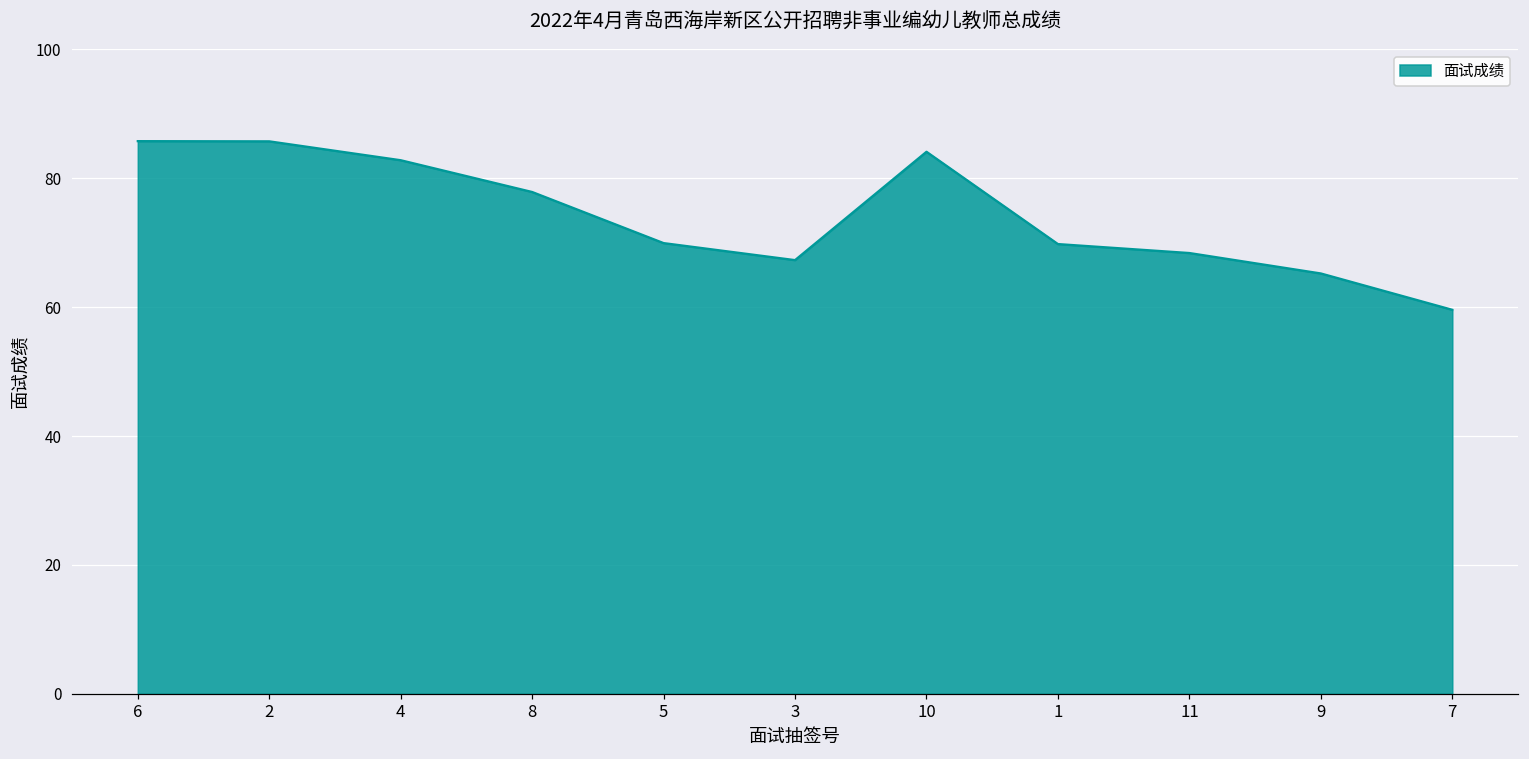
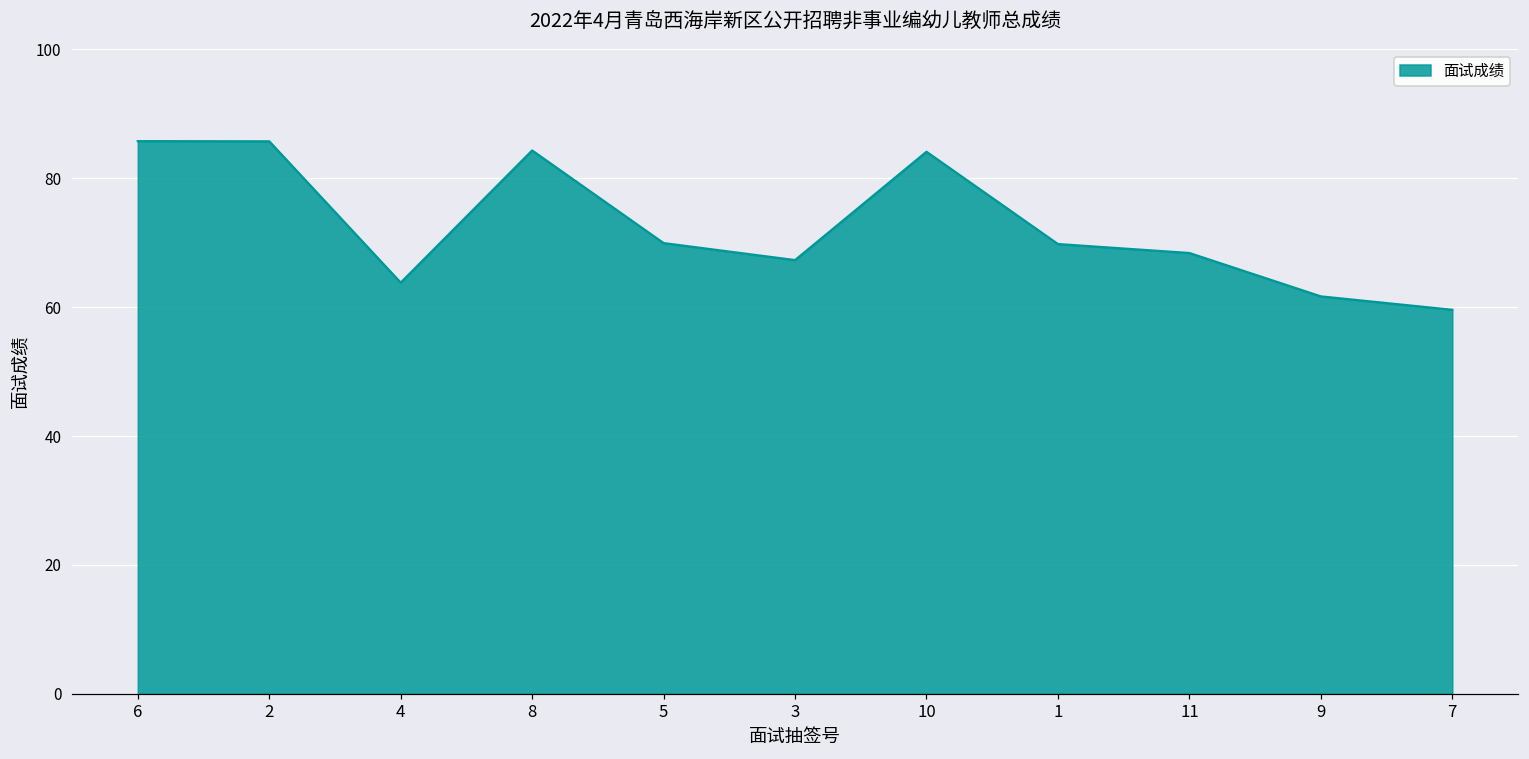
4: 83 -> 64
8: 78 -> 84
9: 65 -> 62
